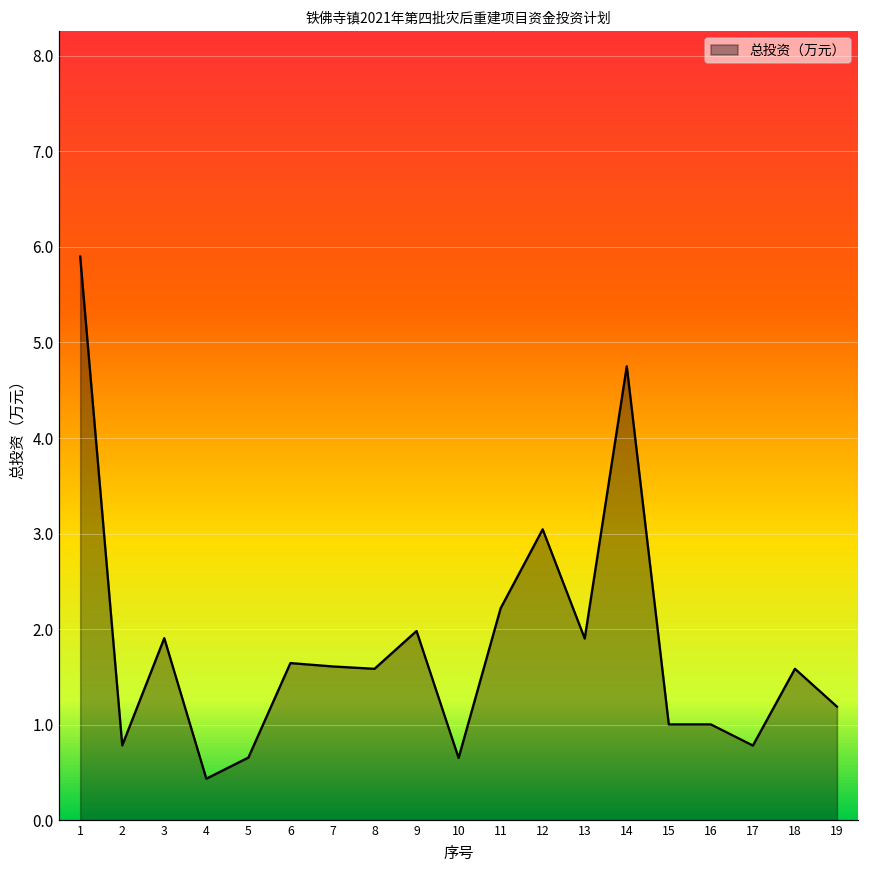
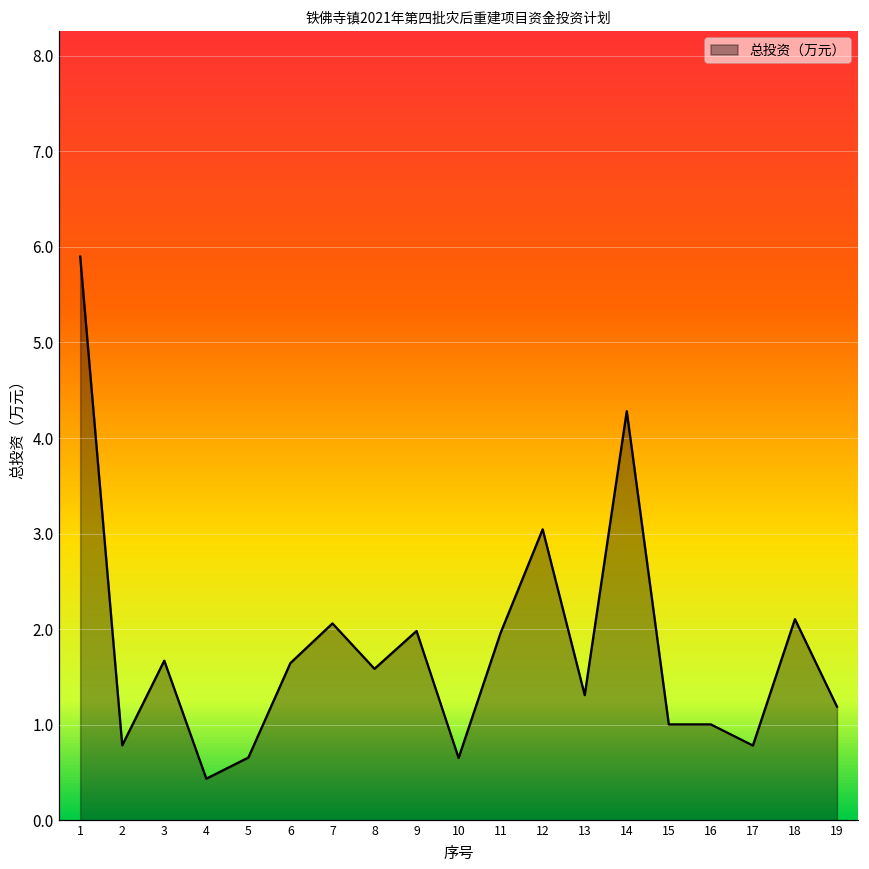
3: 1.9 -> 1.7
7: 1.6 -> 2.1
11: 2.2 -> 2.0
13: 1.9 -> 1.3
14: 4.8 -> 4.3
18: 1.6 -> 2.1
